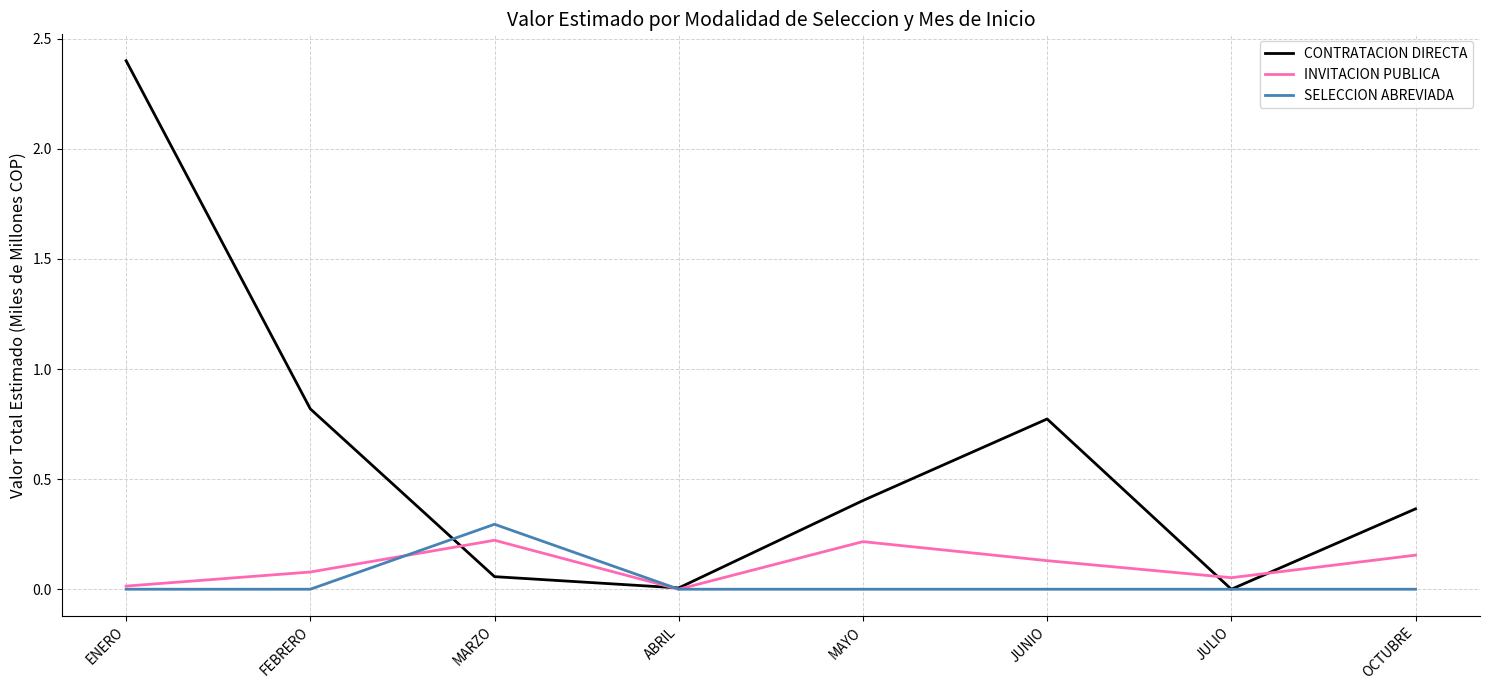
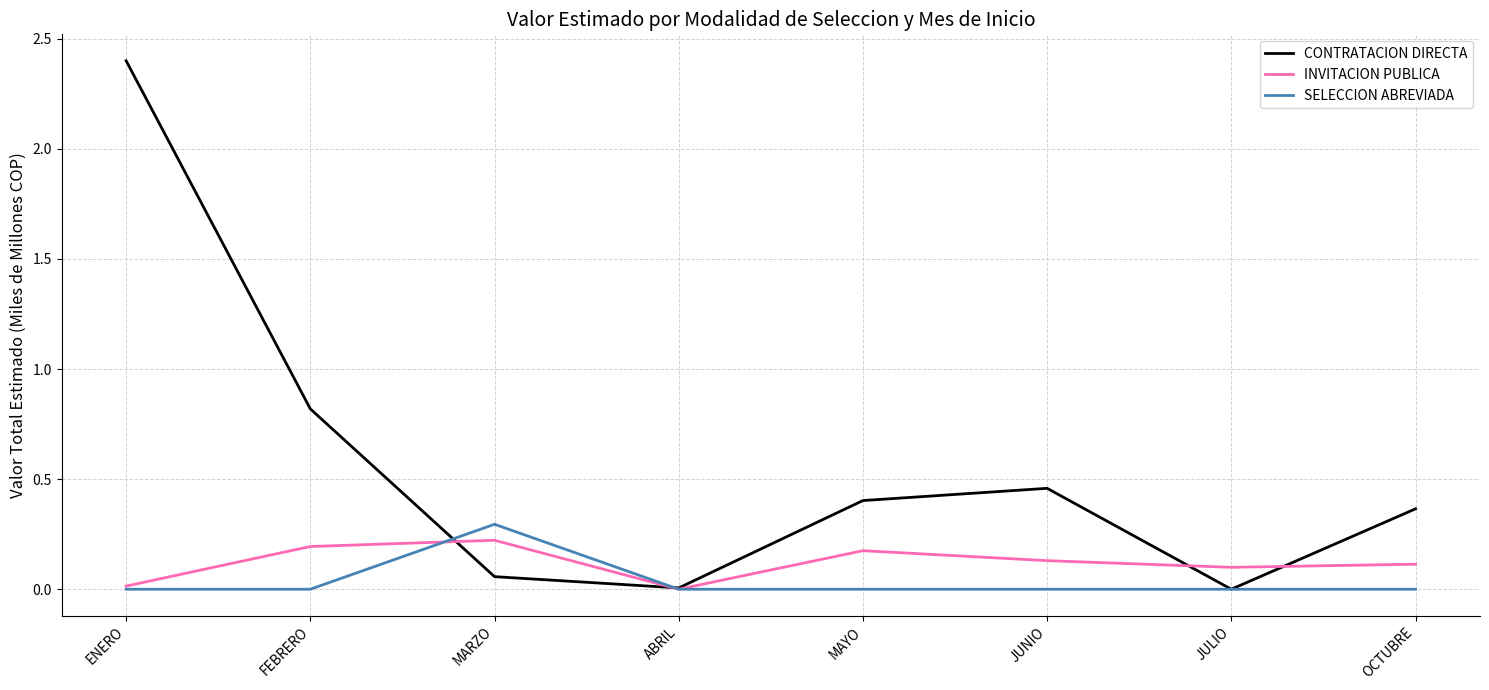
INVITACION PUBLICA, FEBRERO: 0.08 -> 0.19
INVITACION PUBLICA, MAYO: 0.22 -> 0.18
CONTRATACION DIRECTA, JUNIO: 0.77 -> 0.46
INVITACION PUBLICA, JULIO: 0.05 -> 0.10
INVITACION PUBLICA, OCTUBRE: 0.15 -> 0.11
